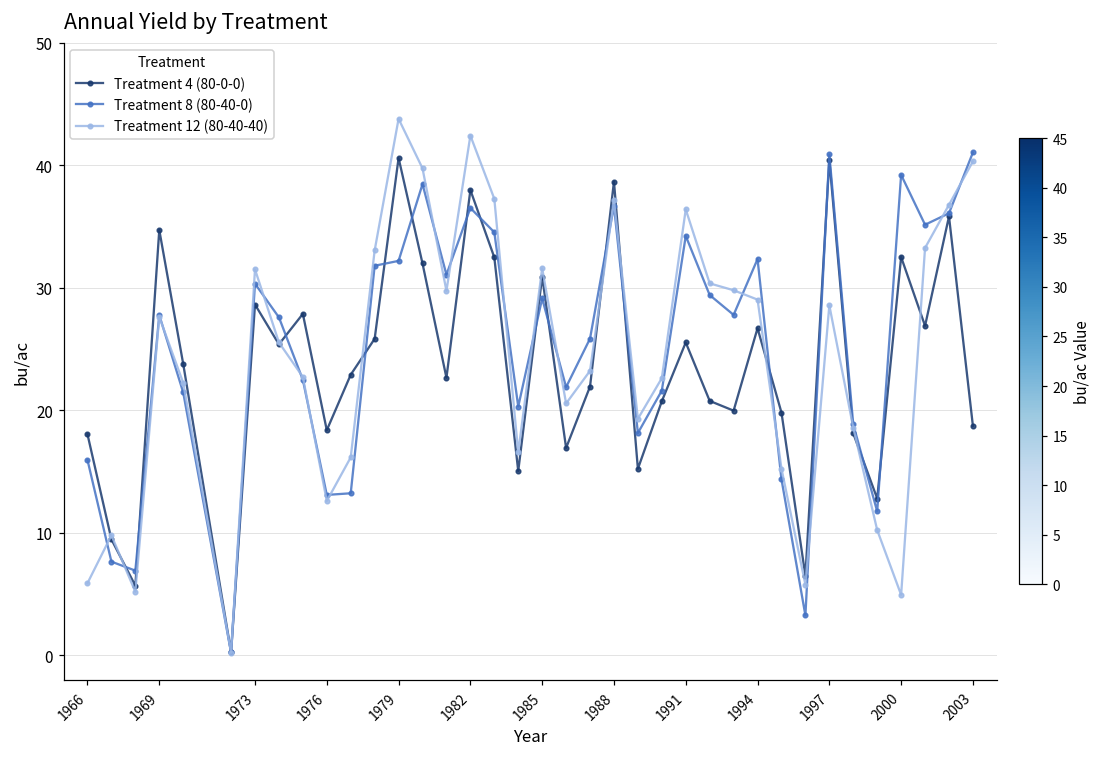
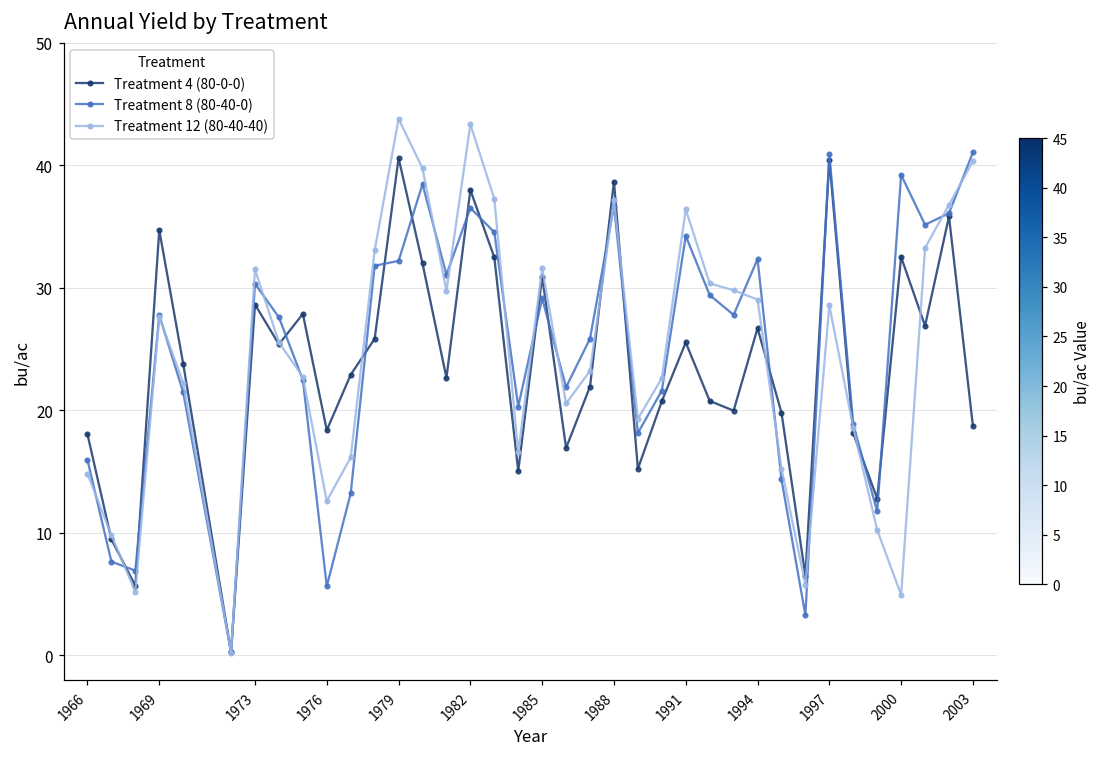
Treatment 12 (80-40-40), 1966: 5.9 -> 14.8
Treatment 8 (80-40-0), 1976: 13.1 -> 5.6
Treatment 12 (80-40-40), 1982: 42.4 -> 43.4
